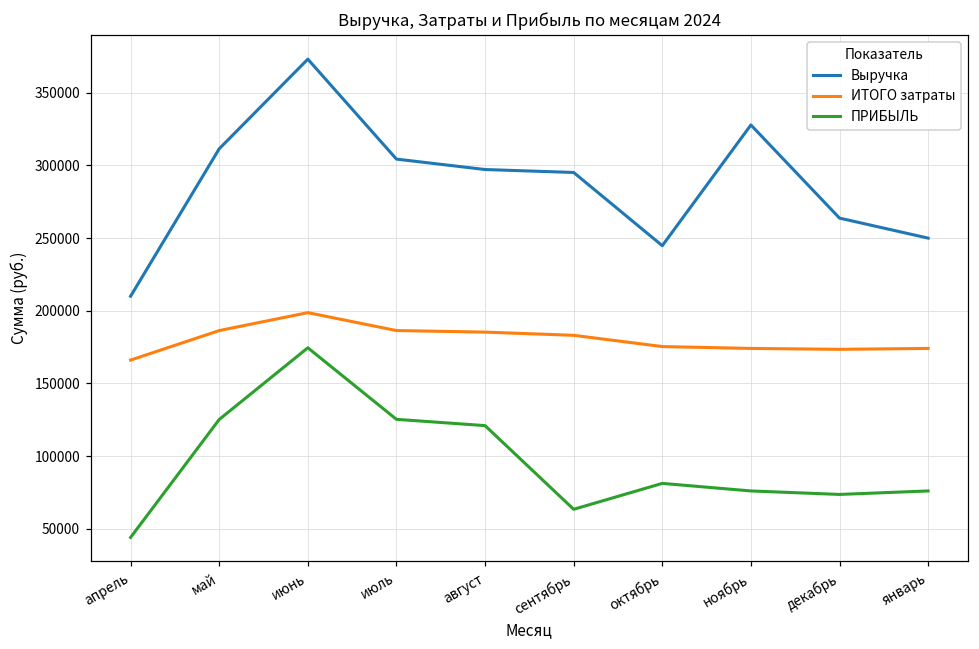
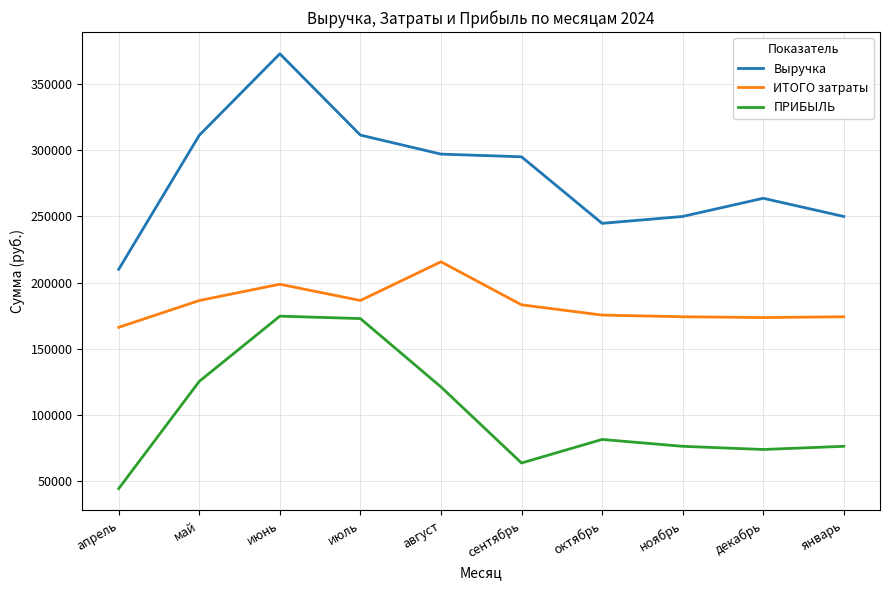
Выручка, июль: 304000 -> 312000
ПРИБЫЛЬ, июль: 125000 -> 173000
ИТОГО затраты, август: 185000 -> 216000
Выручка, ноябрь: 328000 -> 250000
